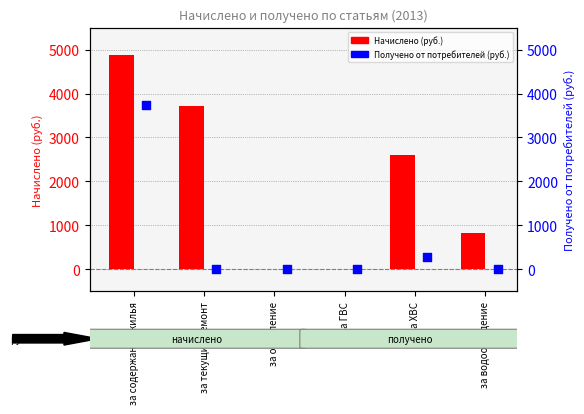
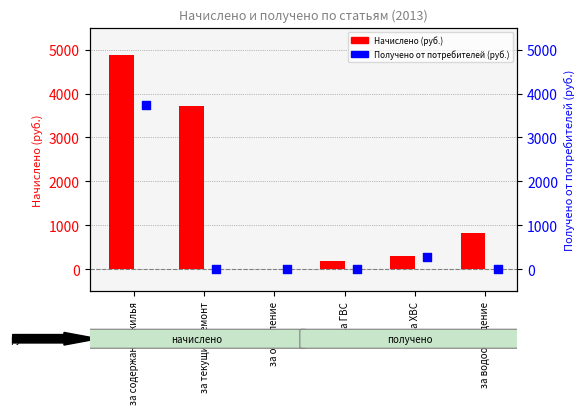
Начислено (руб.), за ГВС: 0 -> 200
Начислено (руб.), за ХВС: 2600 -> 300
